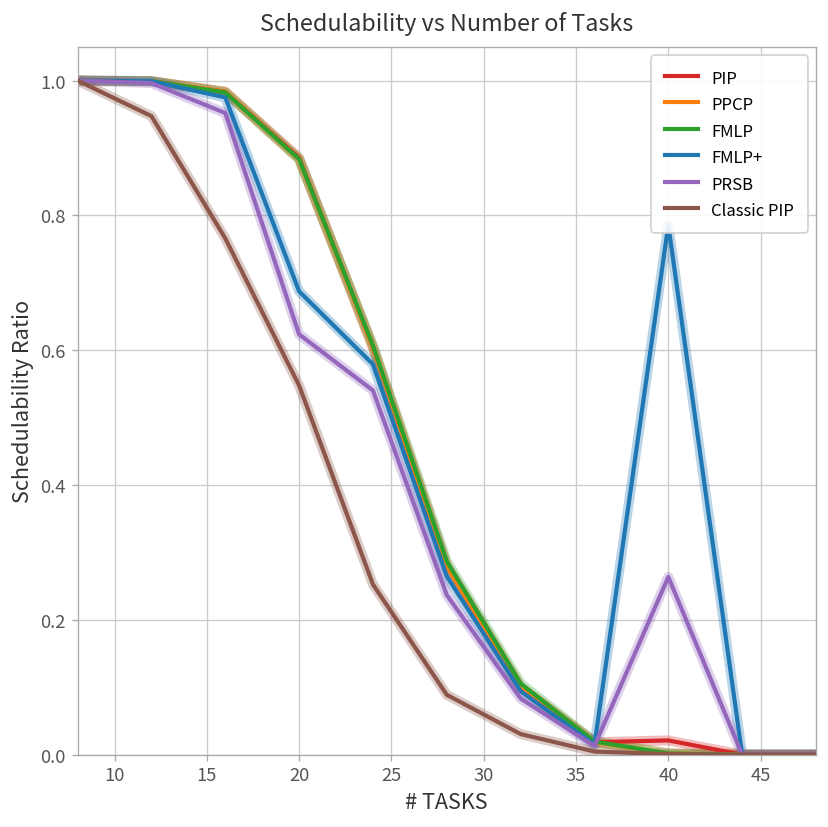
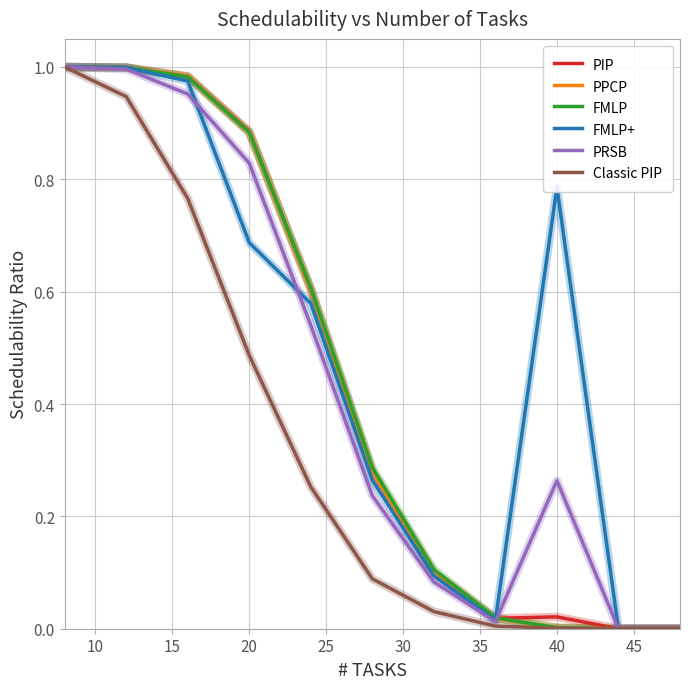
PRSB, 20: 0.62 -> 0.83
Classic PIP, 20: 0.55 -> 0.49
